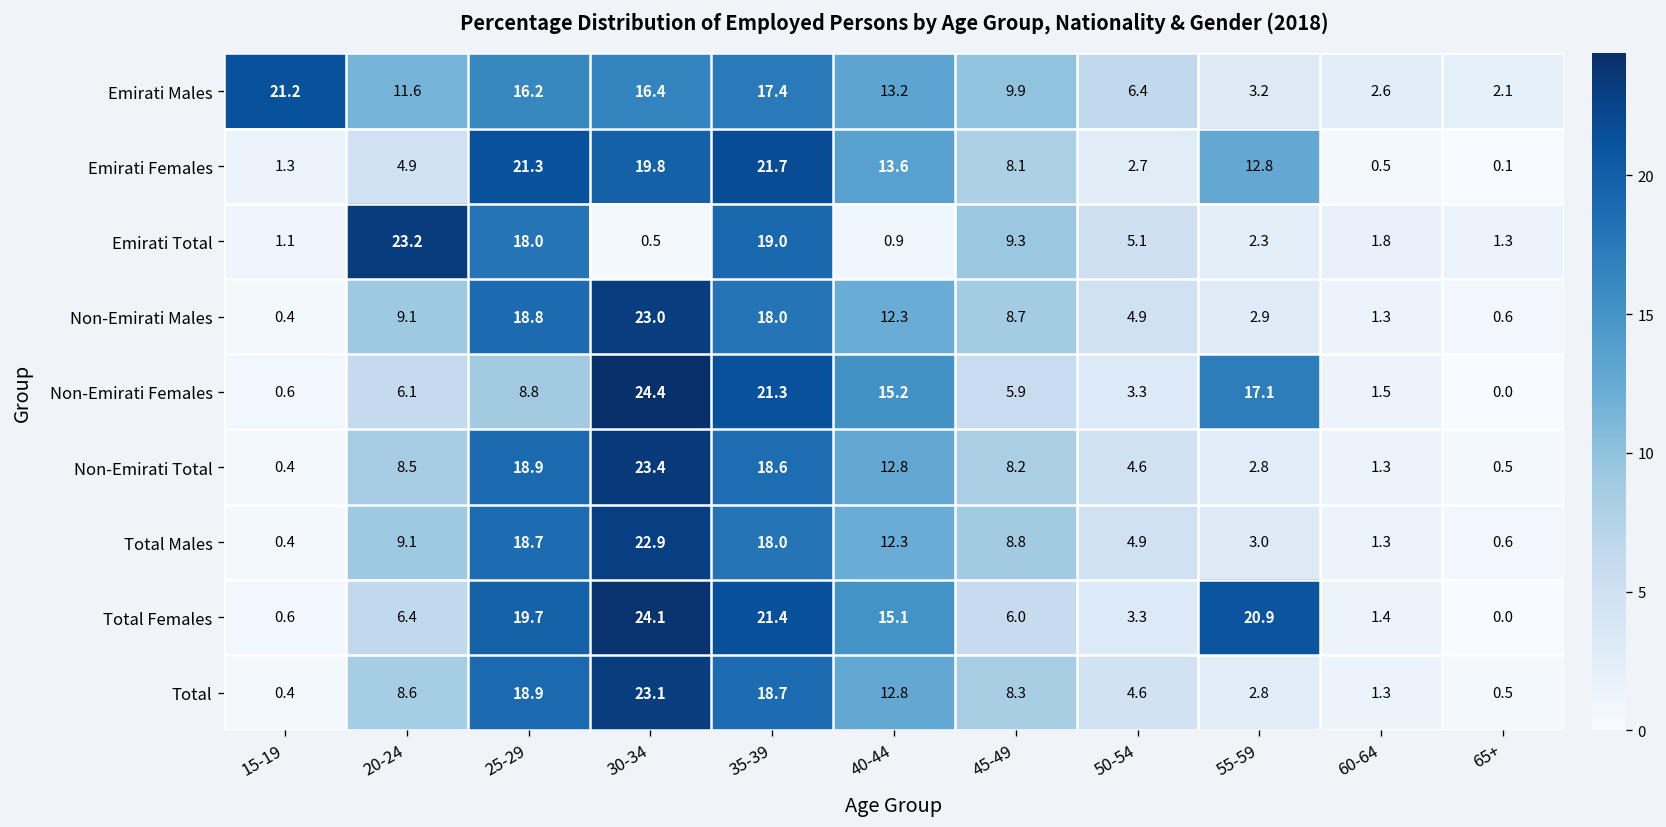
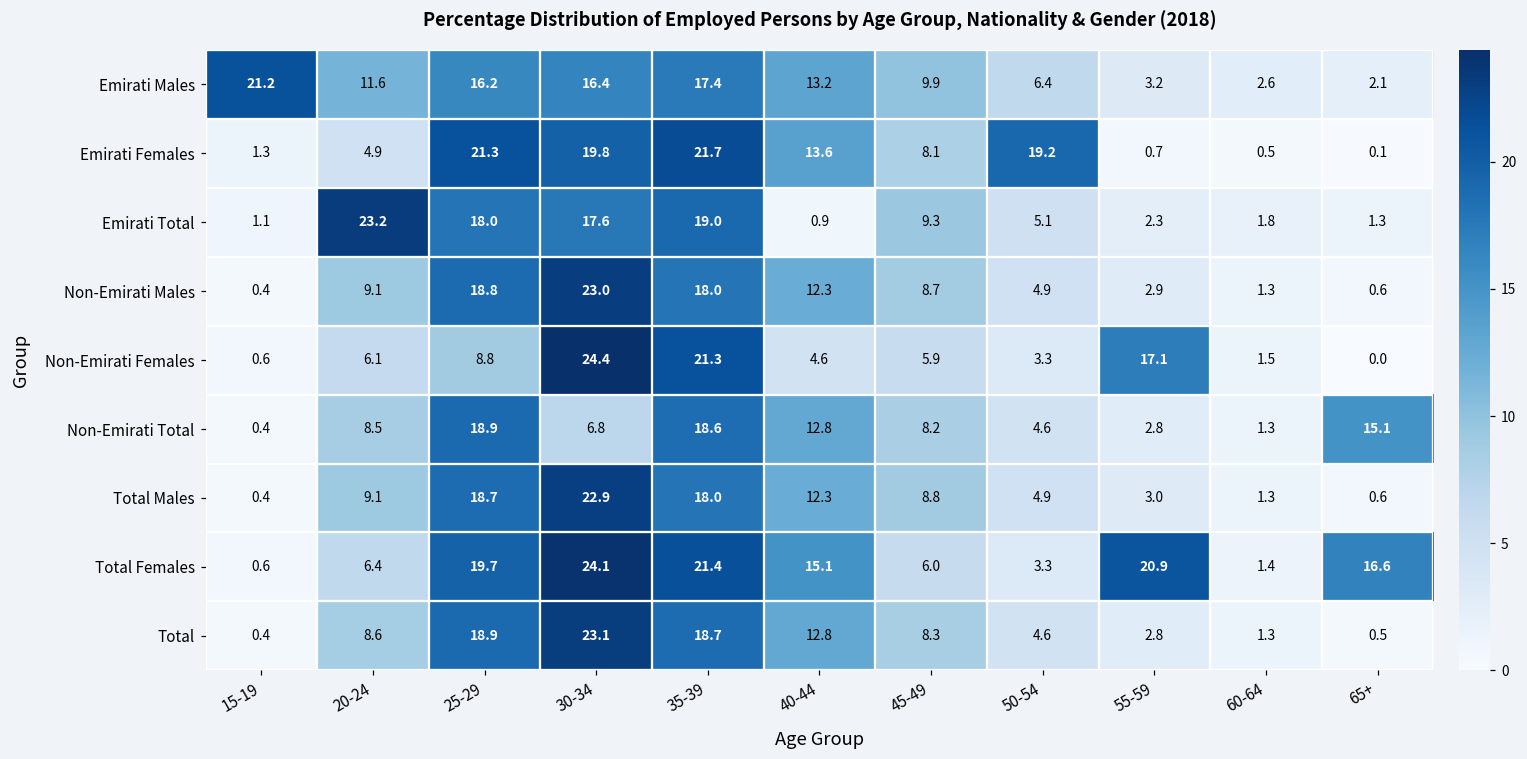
Emirati Females, 50-54: 2.7 -> 19.2
Emirati Females, 55-59: 12.8 -> 0.7
Emirati Total, 30-34: 0.5 -> 17.6
Non-Emirati Females, 40-44: 15.2 -> 4.6
Non-Emirati Total, 30-34: 23.4 -> 6.8
Non-Emirati Total, 65+: 0.5 -> 15.1
Total Females, 65+: 0.0 -> 16.6
